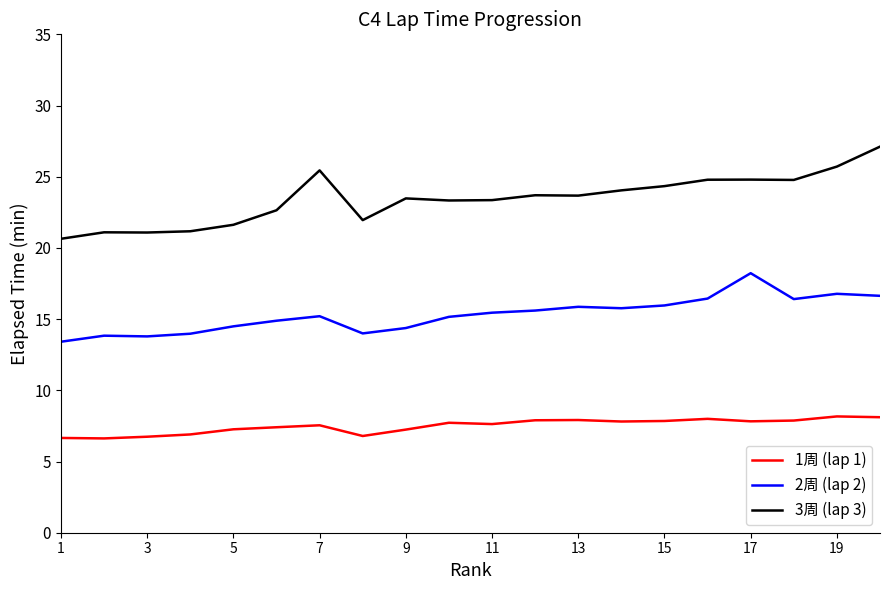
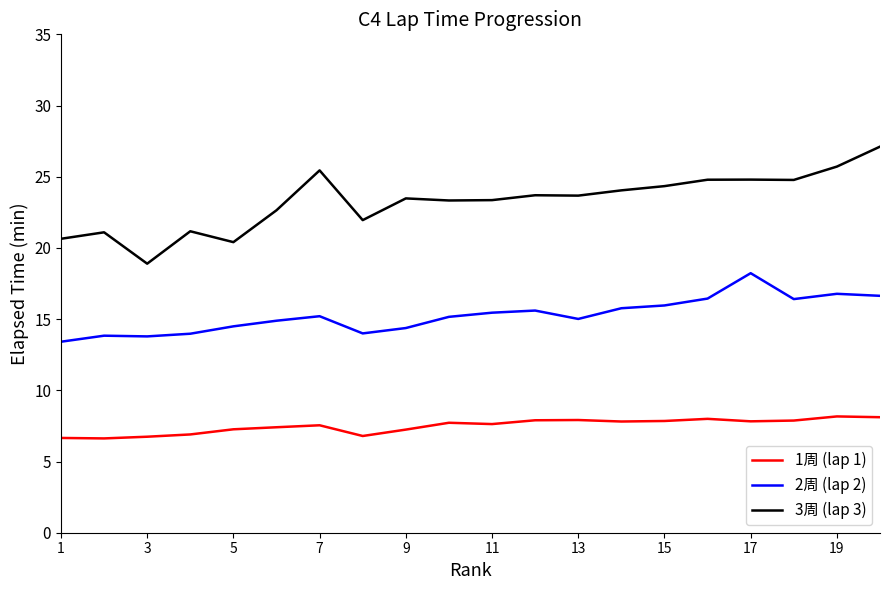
3周 (lap 3), 3: 21.1 -> 18.9
3周 (lap 3), 5: 21.6 -> 20.4
2周 (lap 2), 13: 15.9 -> 15.0
